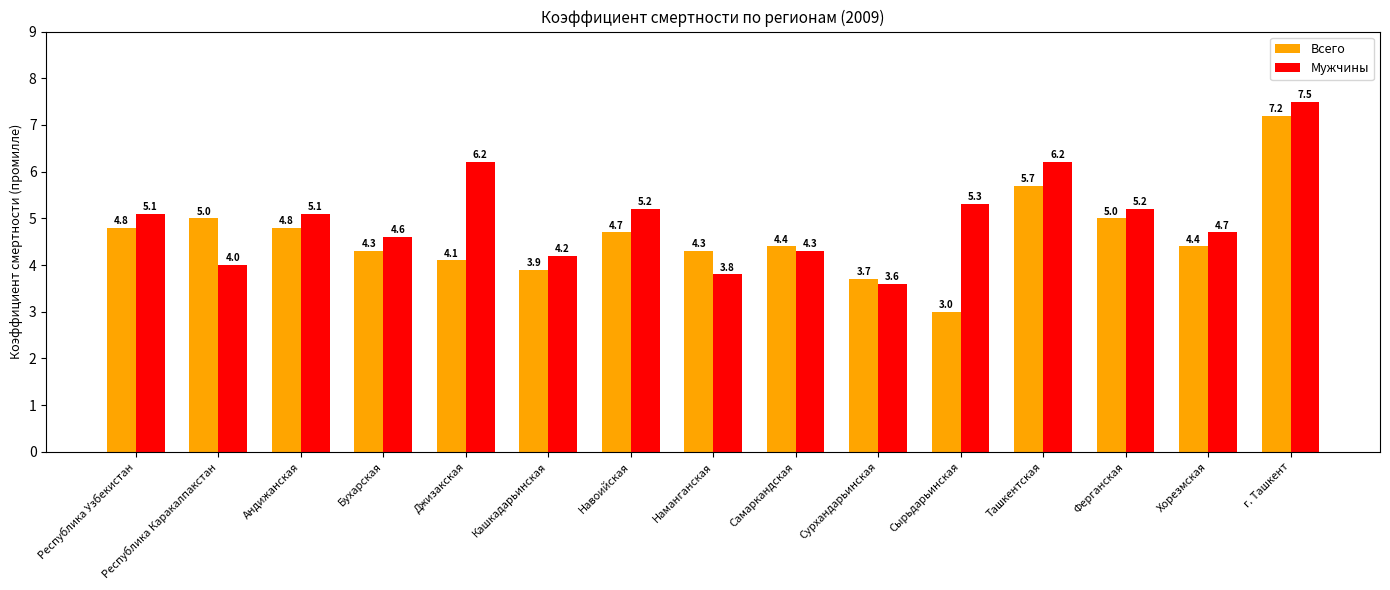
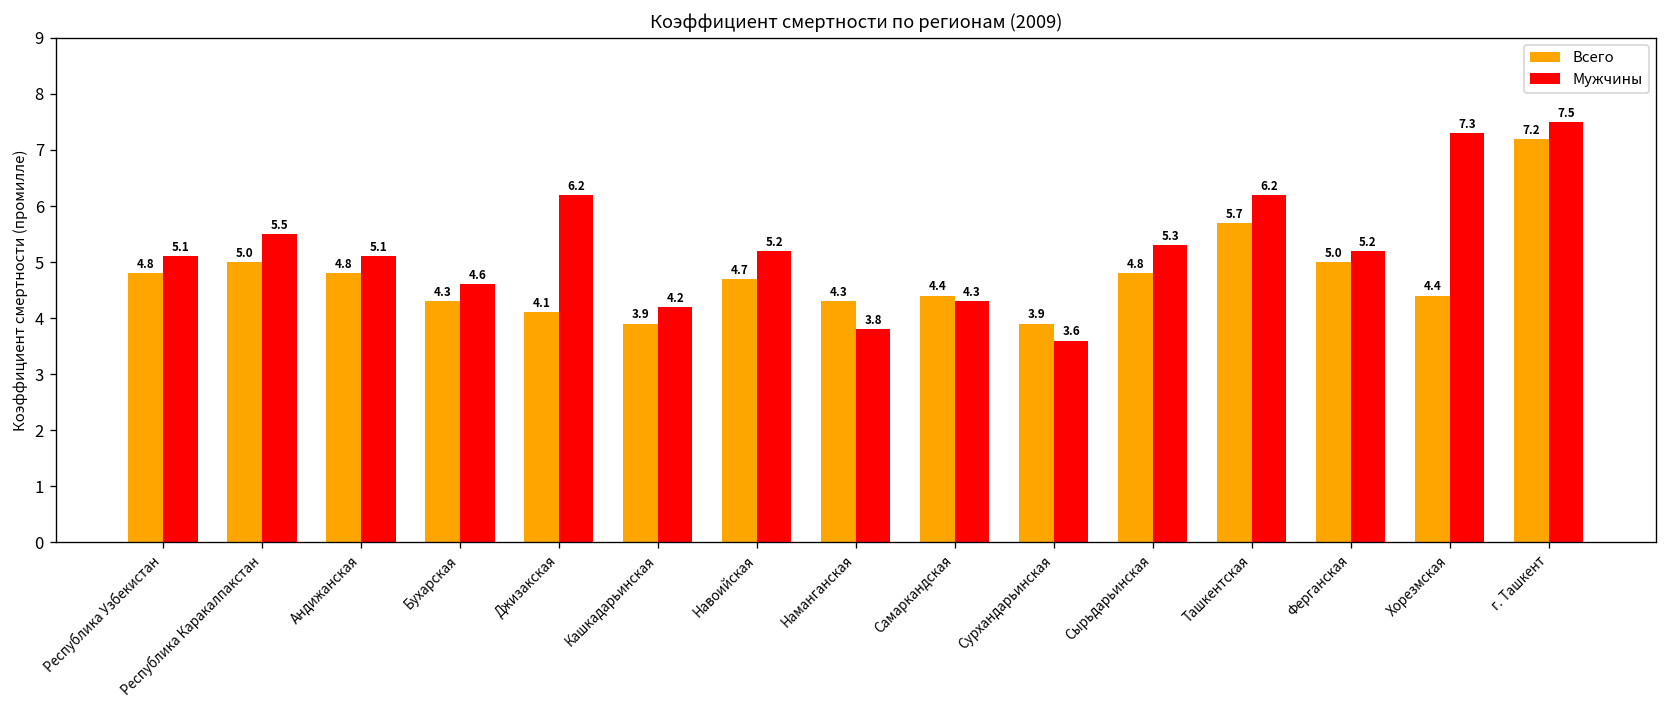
Мужчины, Республика Каракалпакстан: 4.0 -> 5.5
Всего, Сурхандарьинская: 3.7 -> 3.9
Всего, Сырьдарьинская: 3.0 -> 4.8
Мужчины, Хорезмская: 4.7 -> 7.3
